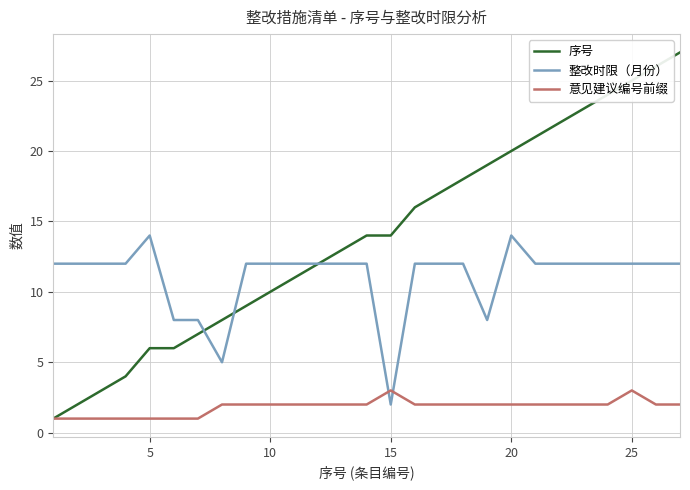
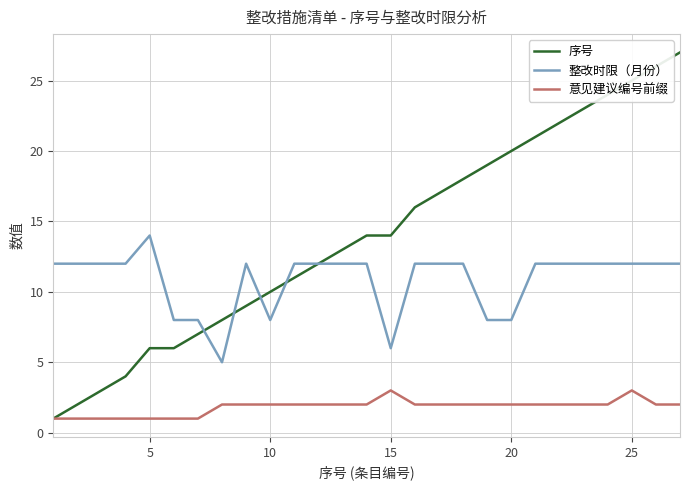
整改时限（月份）, 10: 12 -> 8
整改时限（月份）, 15: 2 -> 6
整改时限（月份）, 20: 14 -> 8
